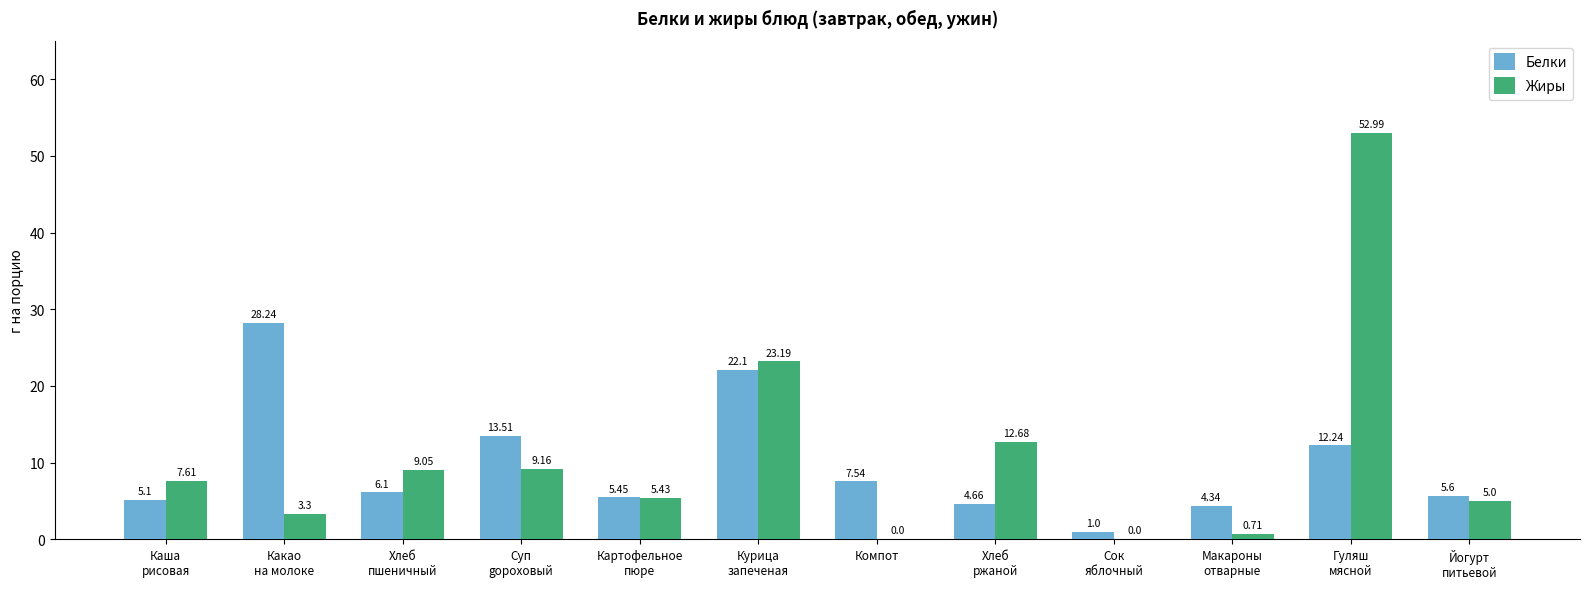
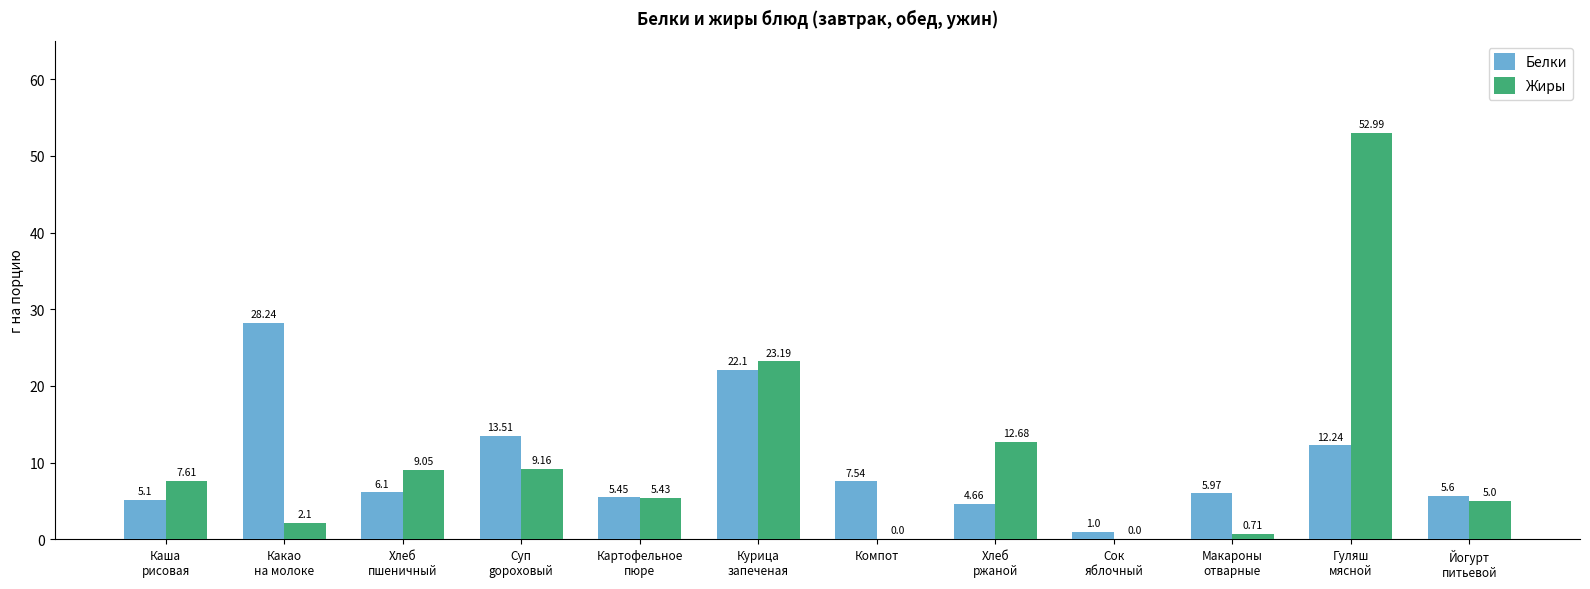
Жиры, Какао на молоке: 3.3 -> 2.1
Белки, Макароны отварные: 4.34 -> 5.97
